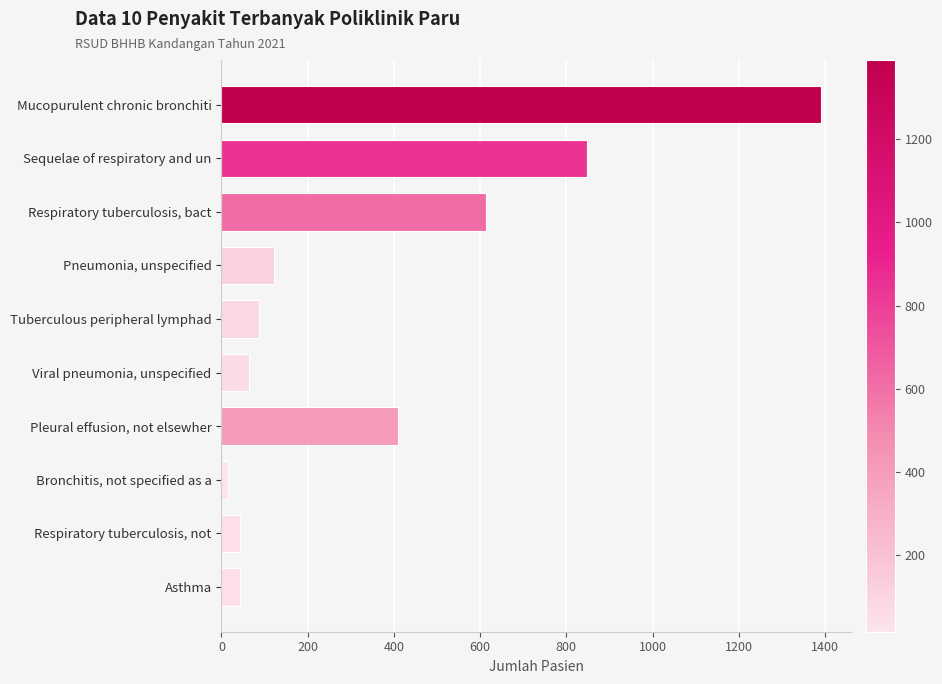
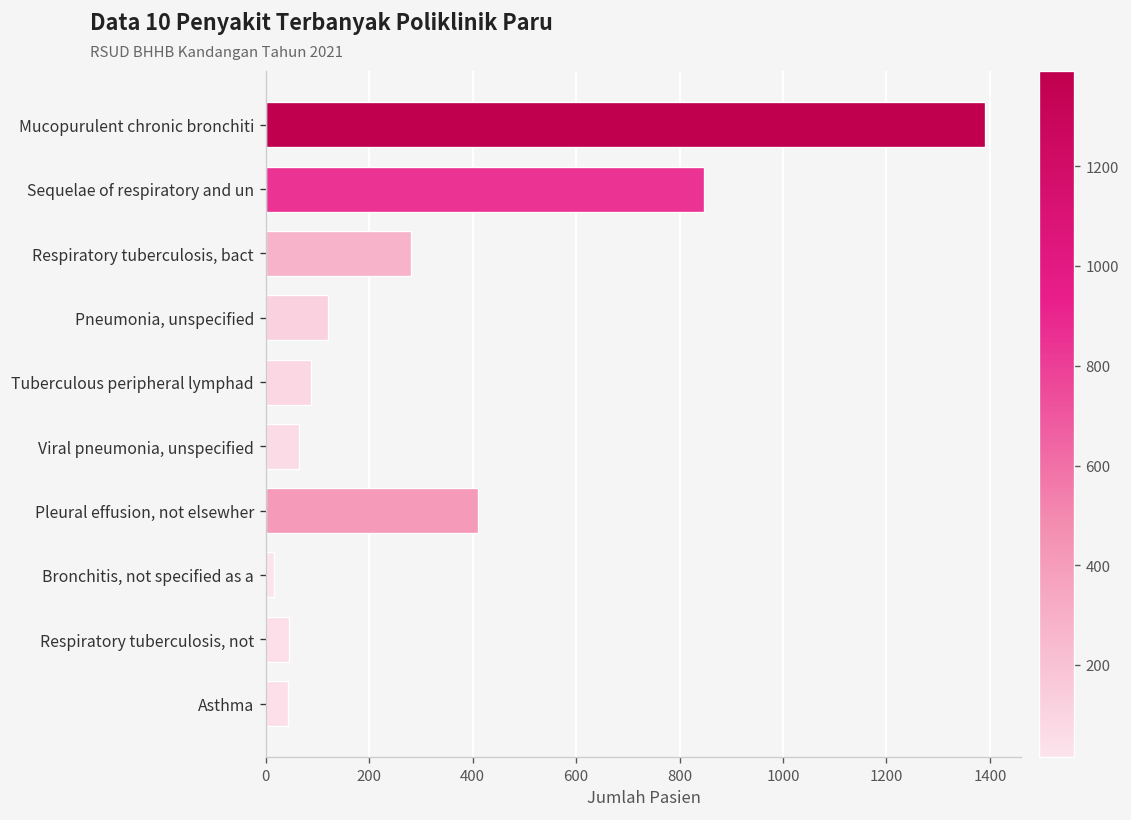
Respiratory tuberculosis, bact: 610 -> 280
